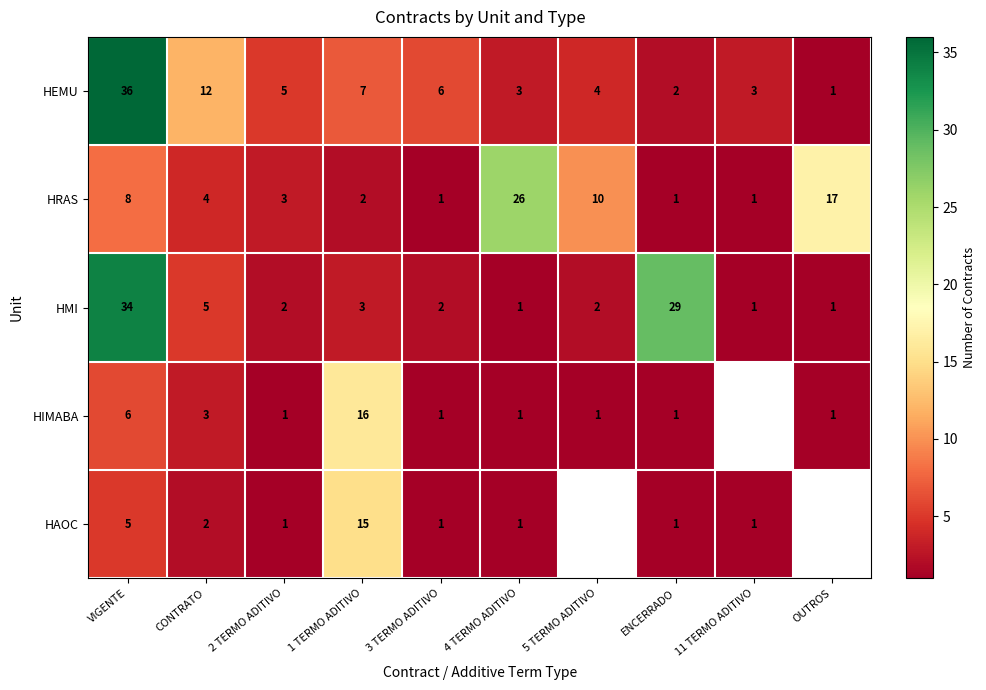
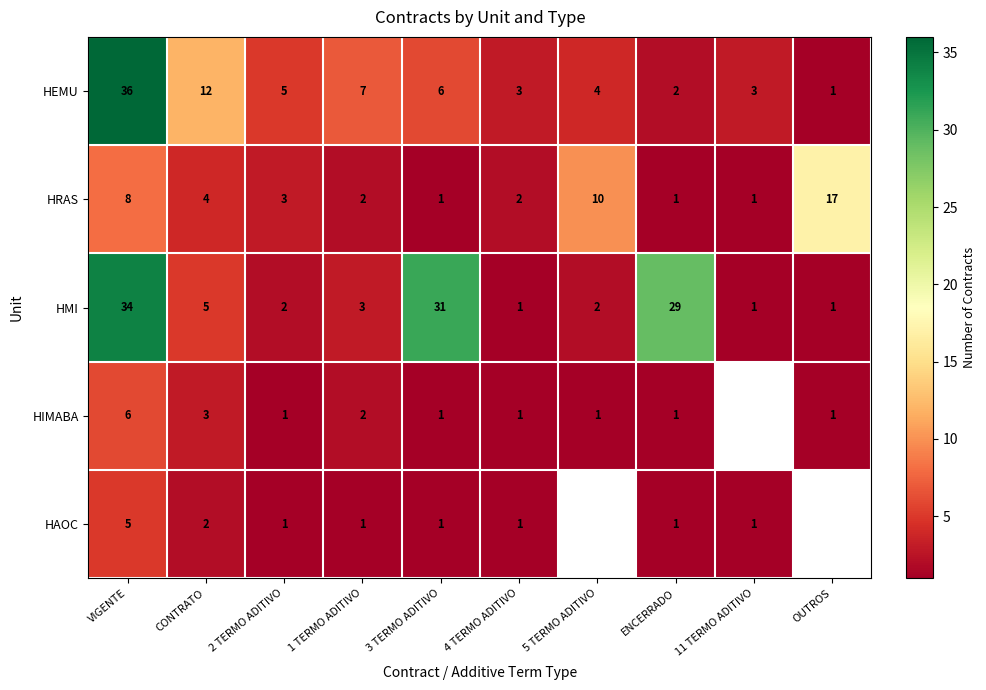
HRAS, 4 TERMO ADITIVO: 26 -> 2
HMI, 3 TERMO ADITIVO: 2 -> 31
HIMABA, 1 TERMO ADITIVO: 16 -> 2
HAOC, 1 TERMO ADITIVO: 15 -> 1
